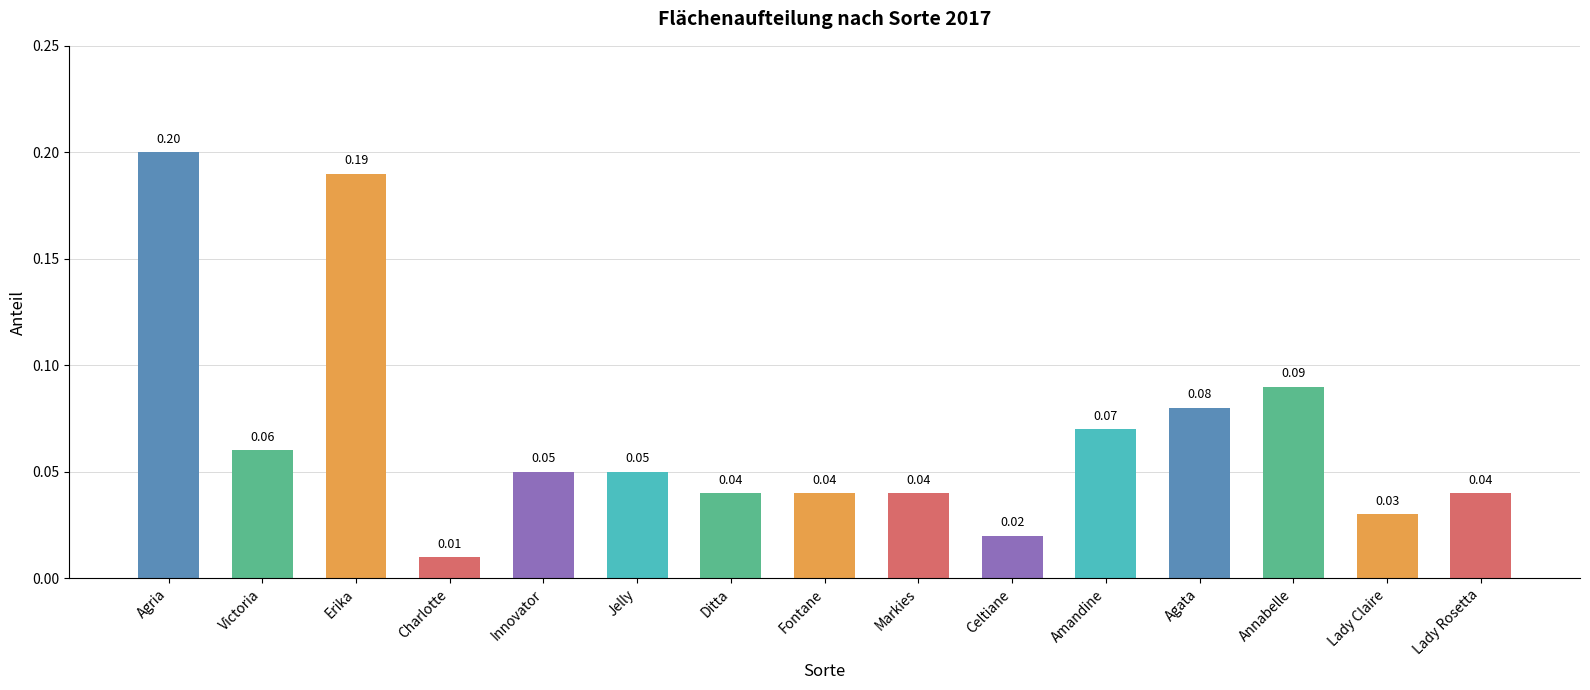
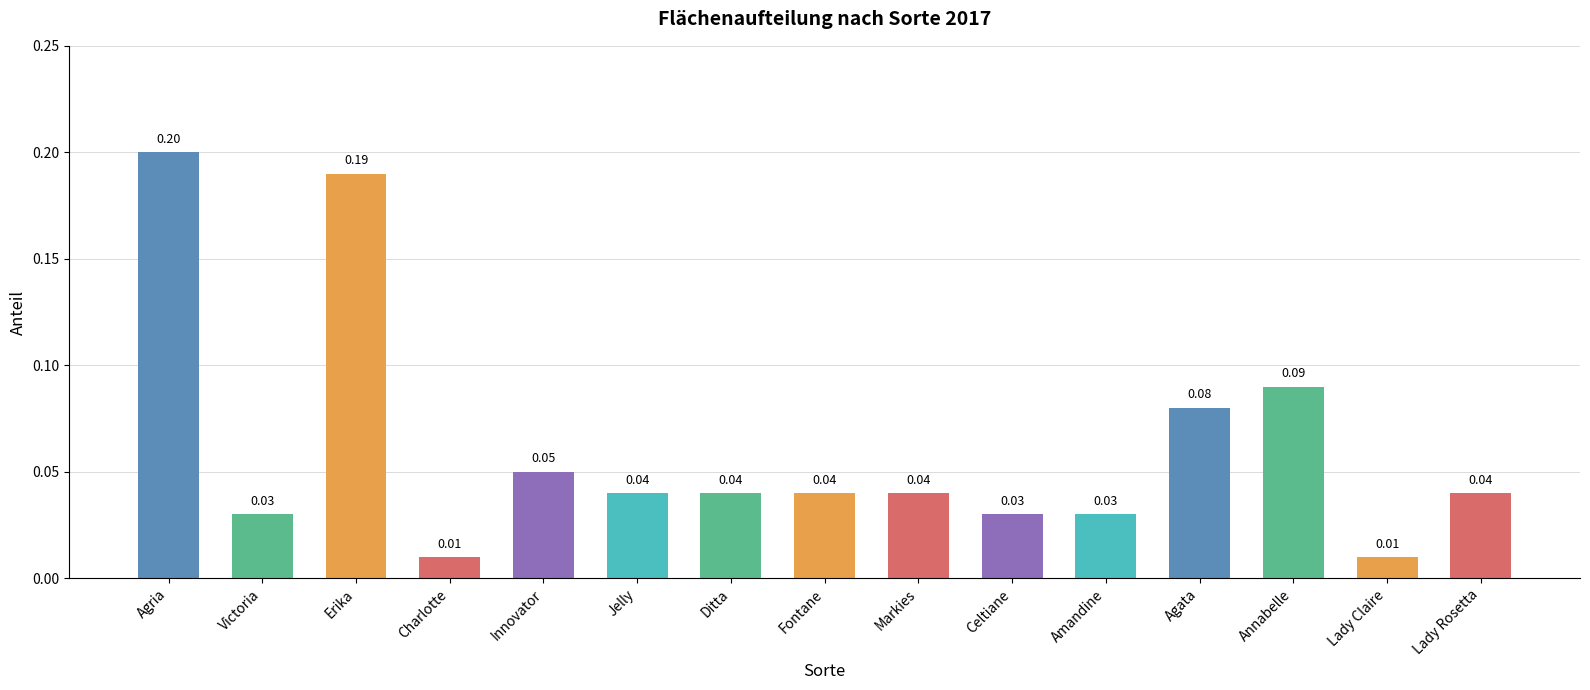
Victoria: 0.06 -> 0.03
Jelly: 0.05 -> 0.04
Celtiane: 0.02 -> 0.03
Amandine: 0.07 -> 0.03
Lady Claire: 0.03 -> 0.01
